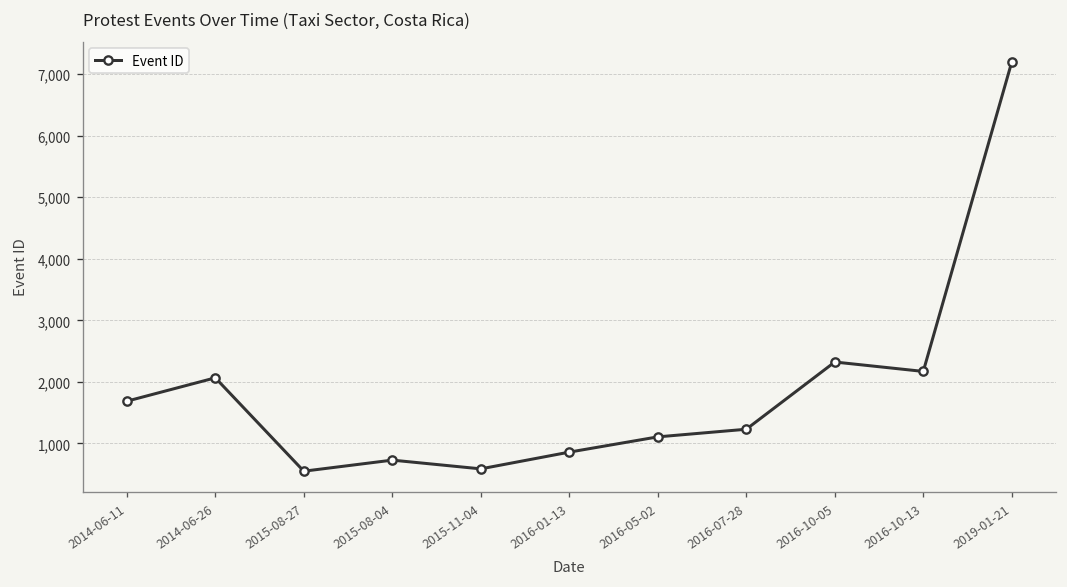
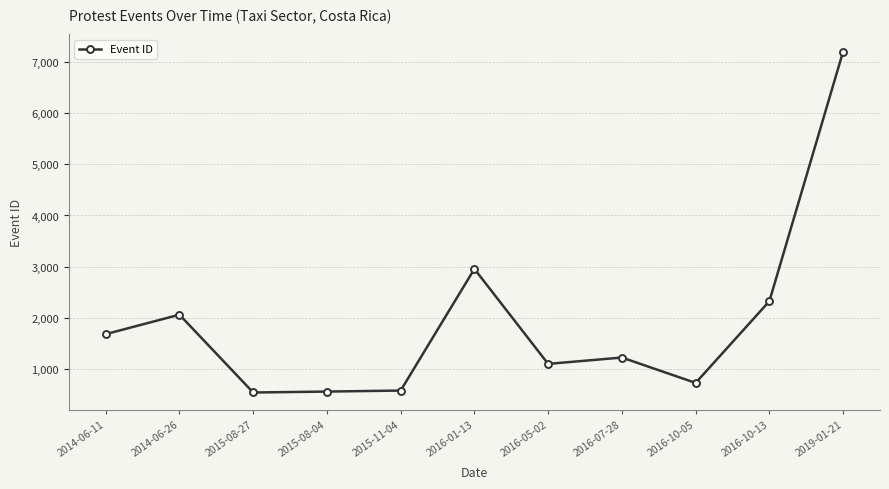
2015-08-04: 700 -> 600
2016-01-13: 900 -> 3,000
2016-10-05: 2,300 -> 700
2016-10-13: 2,200 -> 2,300
